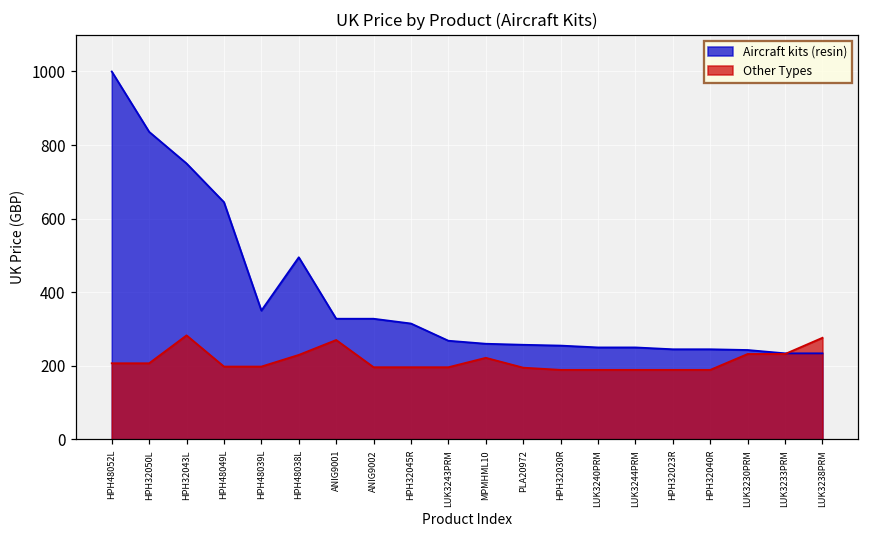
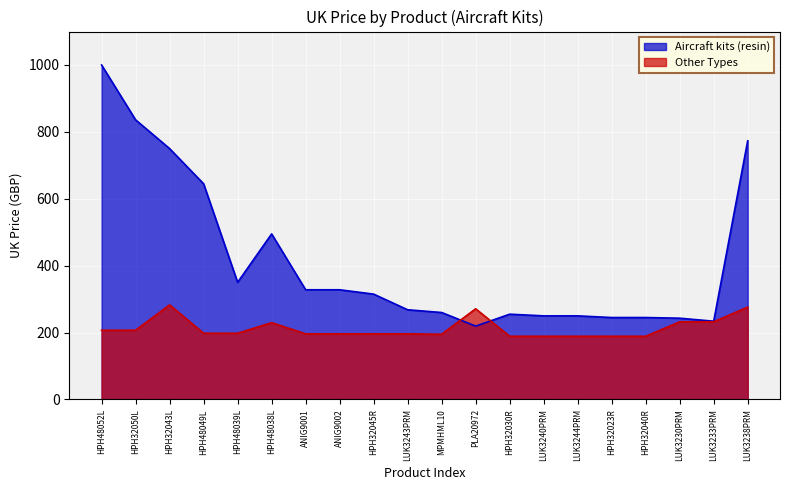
Other Types, ANIG9001: 270 -> 200
Other Types, MPMHML10: 220 -> 190
Aircraft kits (resin), PLA20972: 260 -> 220
Other Types, PLA20972: 190 -> 270
Aircraft kits (resin), LUK3238PRM: 230 -> 770
